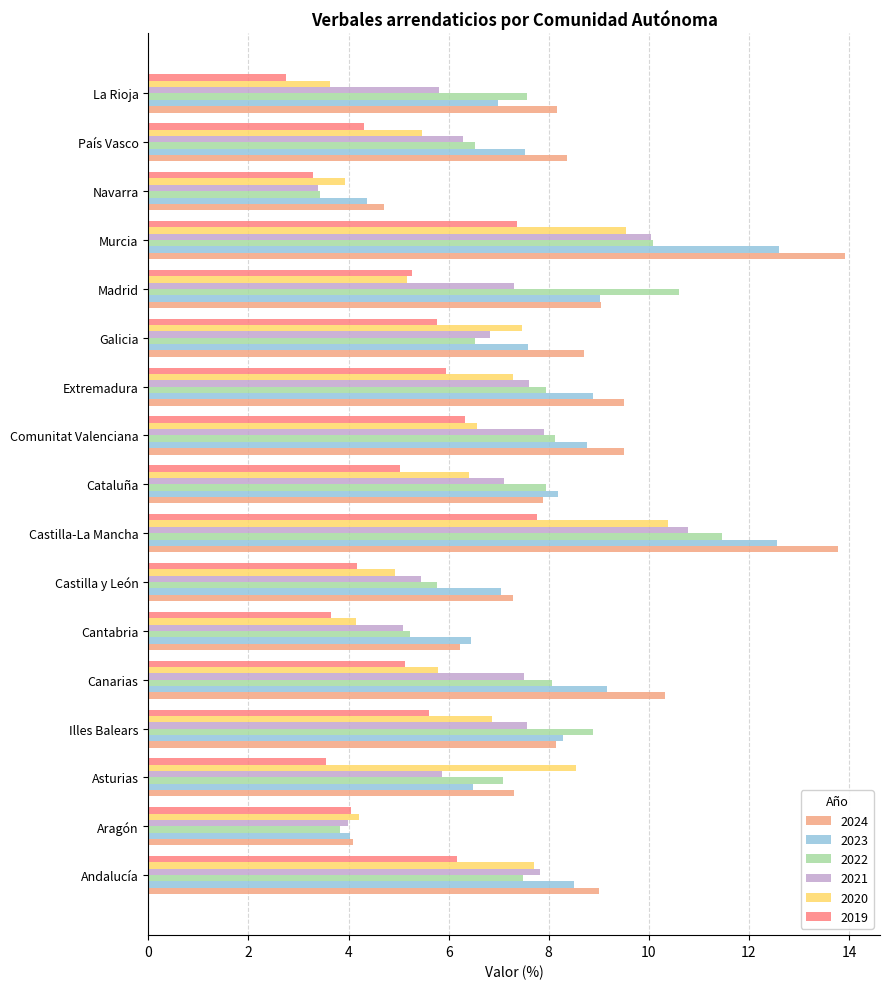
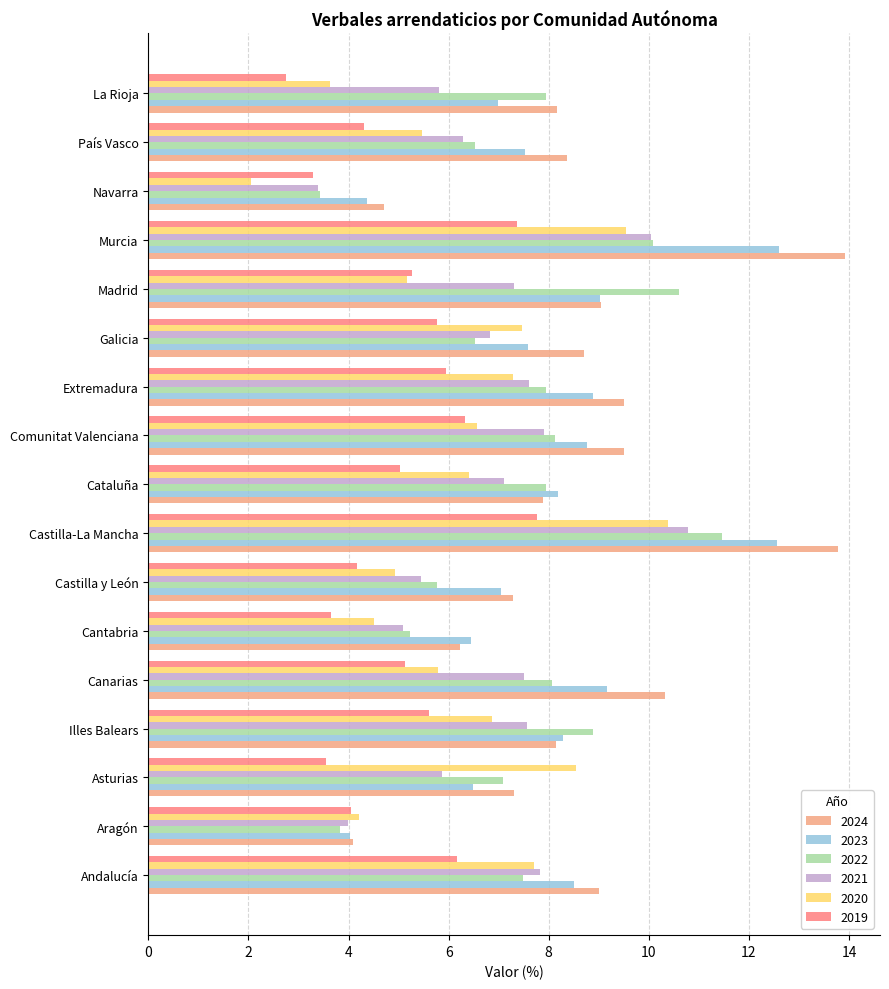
2022, La Rioja: 7.6 -> 8.0
2020, Navarra: 3.9 -> 2.1
2020, Cantabria: 4.2 -> 4.5
